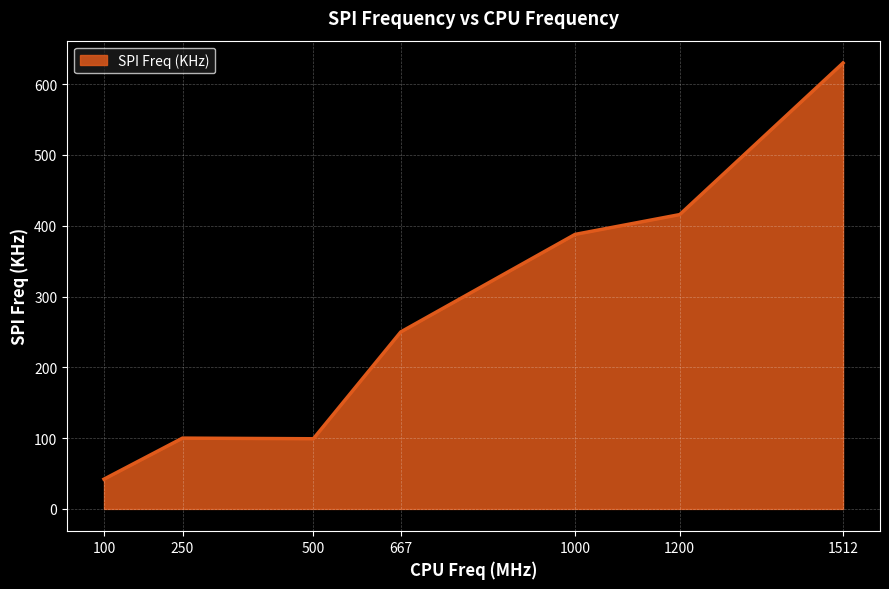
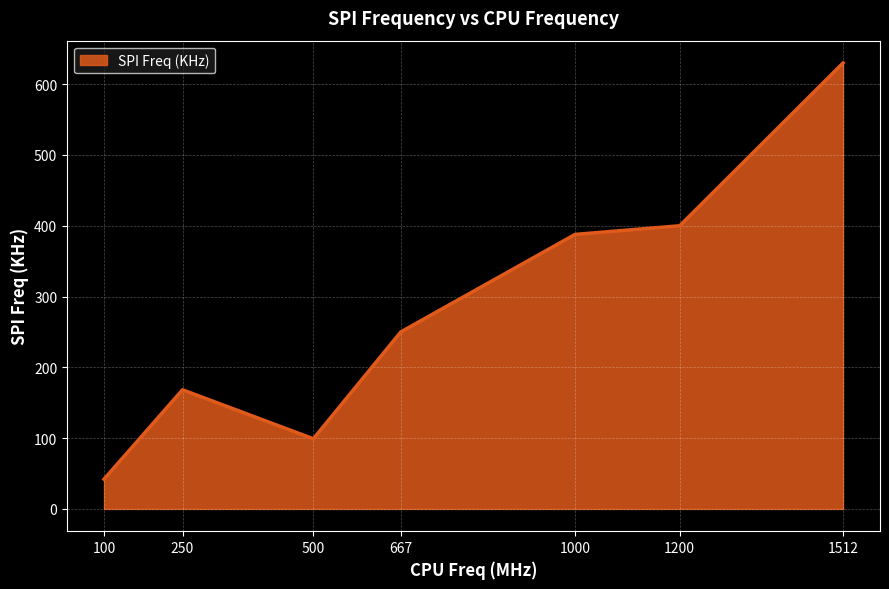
250: 100 -> 170
1200: 420 -> 400
